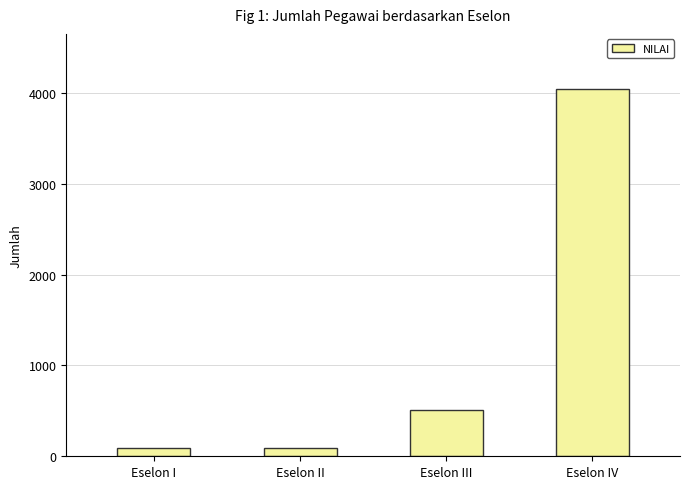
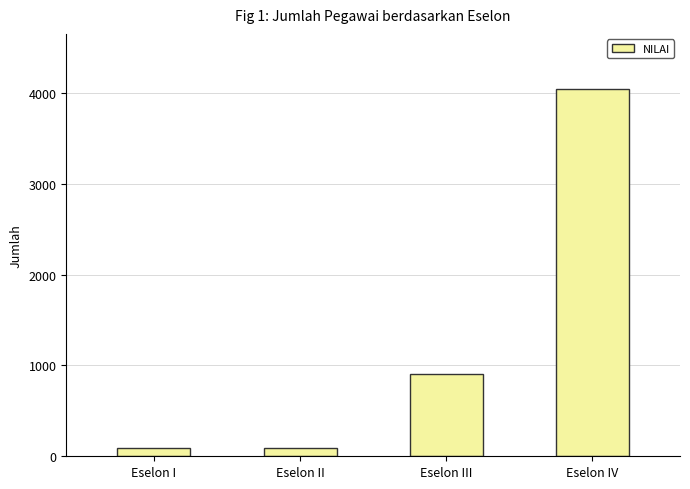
Eselon III: 500 -> 900
